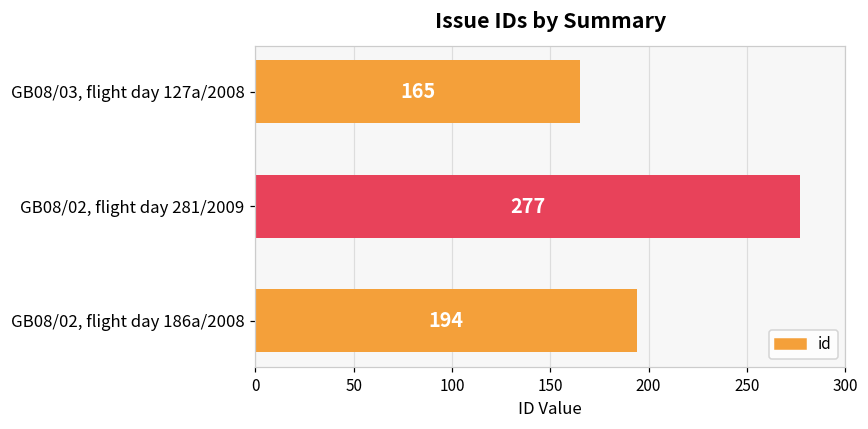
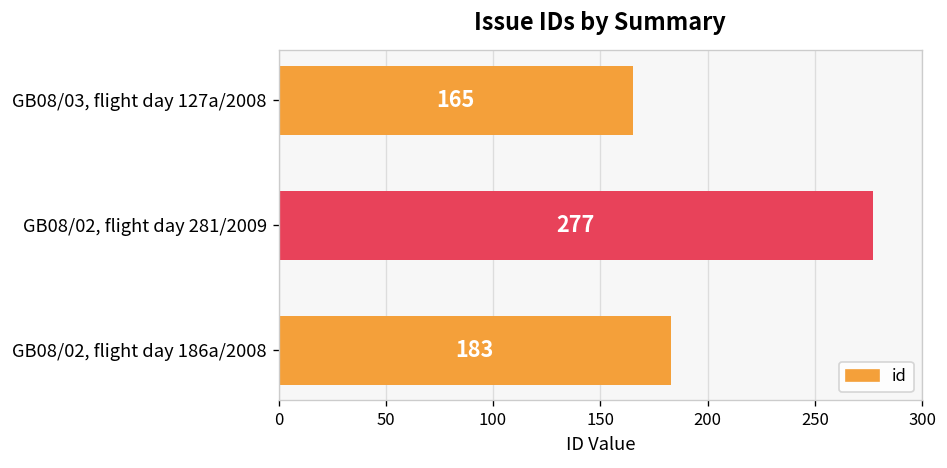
GB08/02, flight day 186a/2008: 194 -> 183
